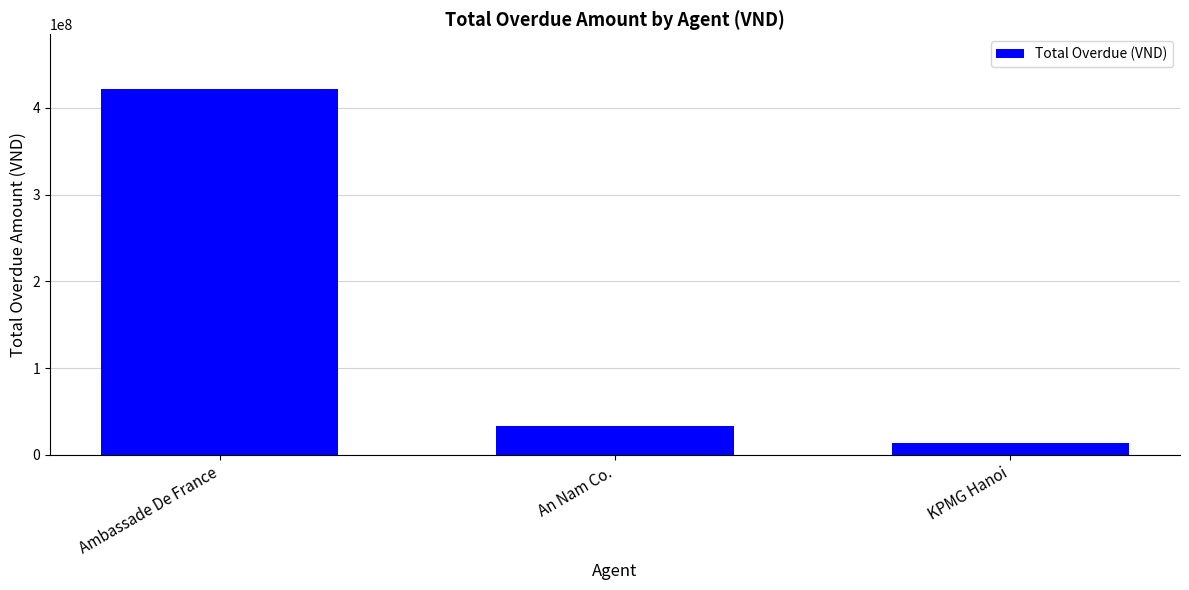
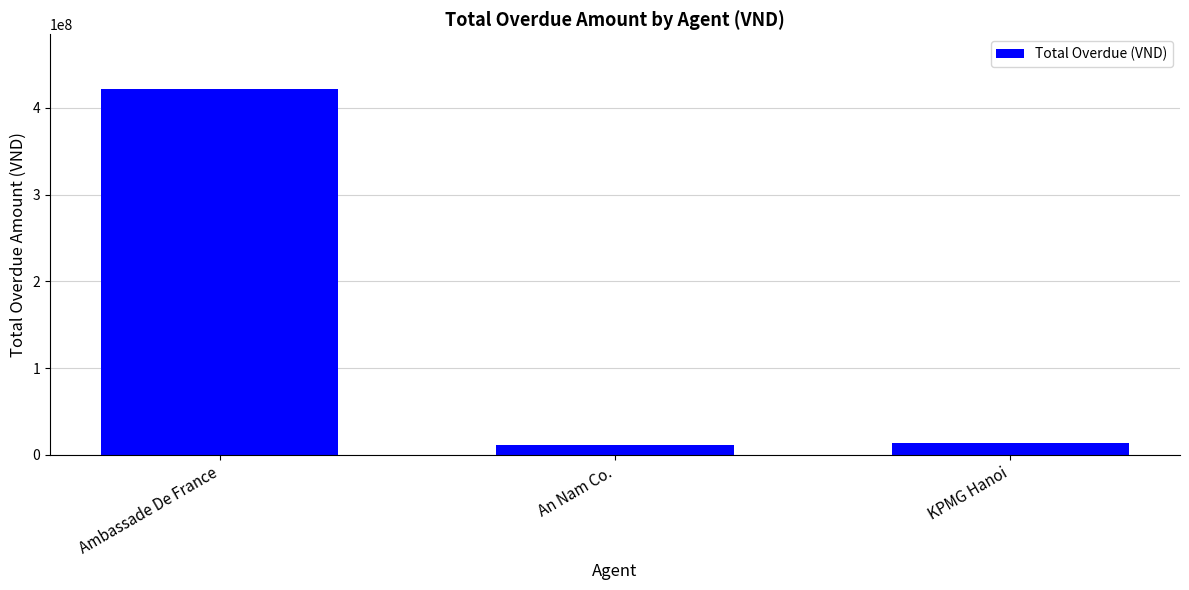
An Nam Co.: 30000000 -> 10000000
